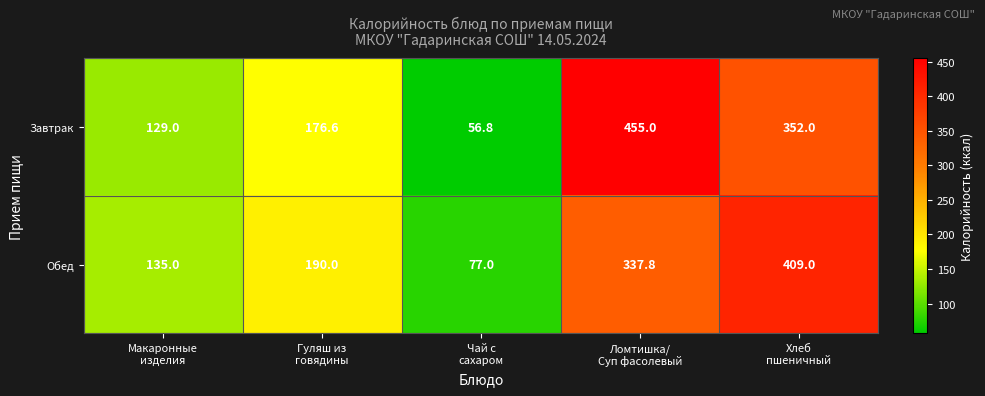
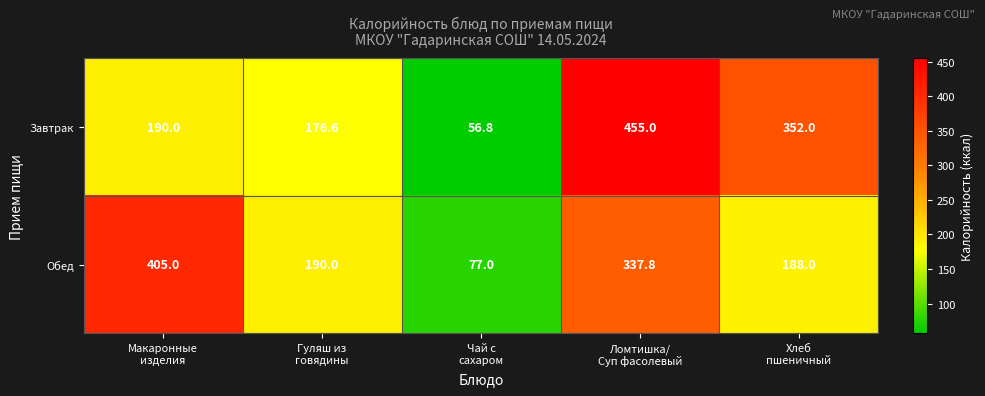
Завтрак, Макаронные изделия: 129.0 -> 190.0
Обед, Макаронные изделия: 135.0 -> 405.0
Обед, Хлеб пшеничный: 409.0 -> 188.0
